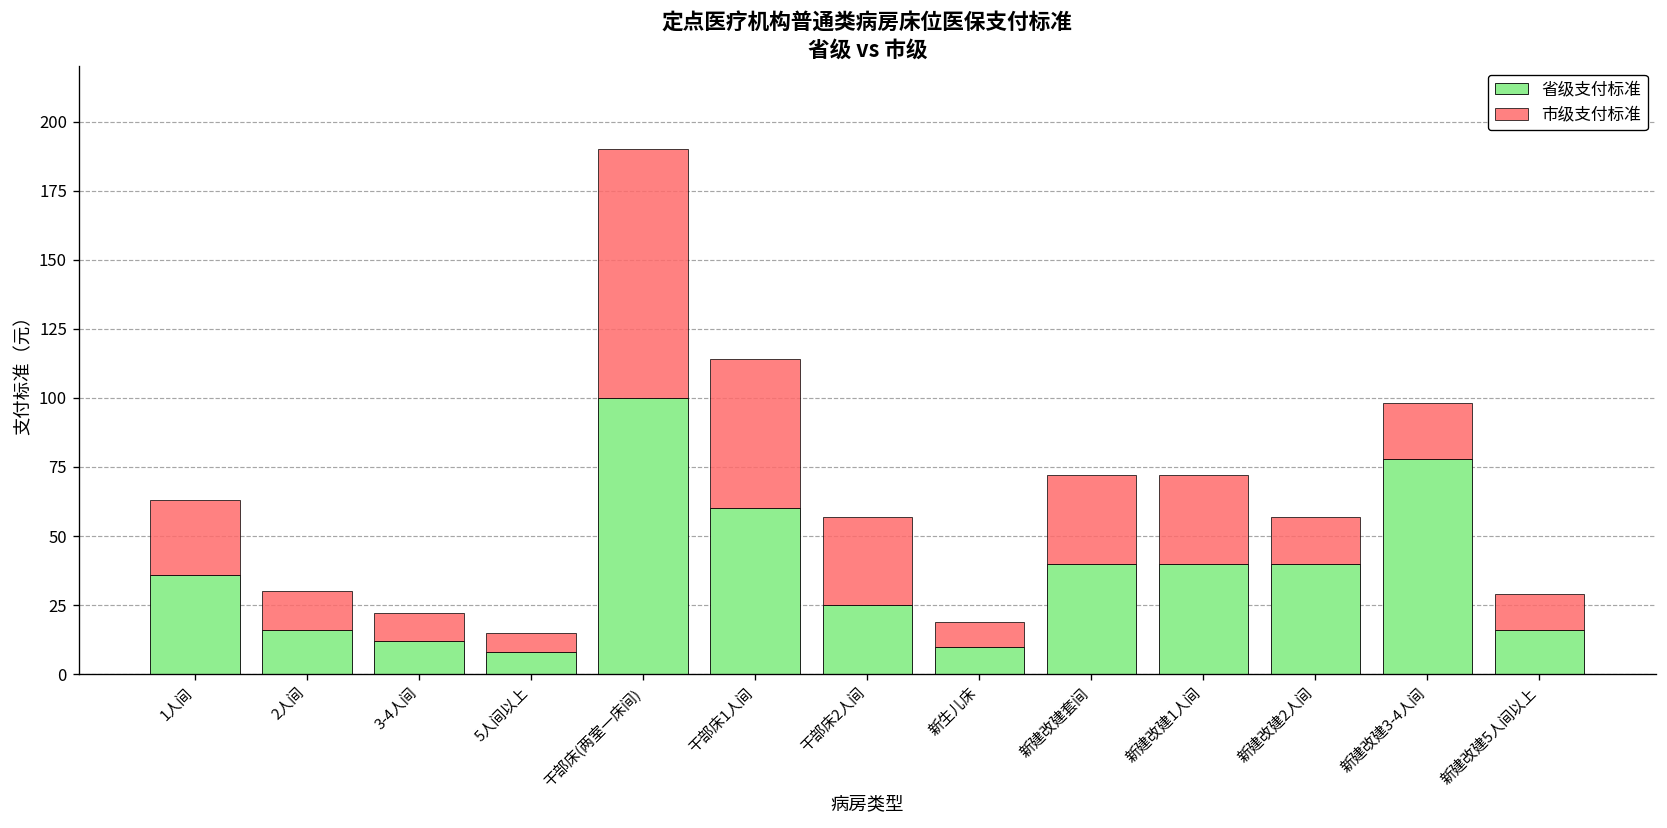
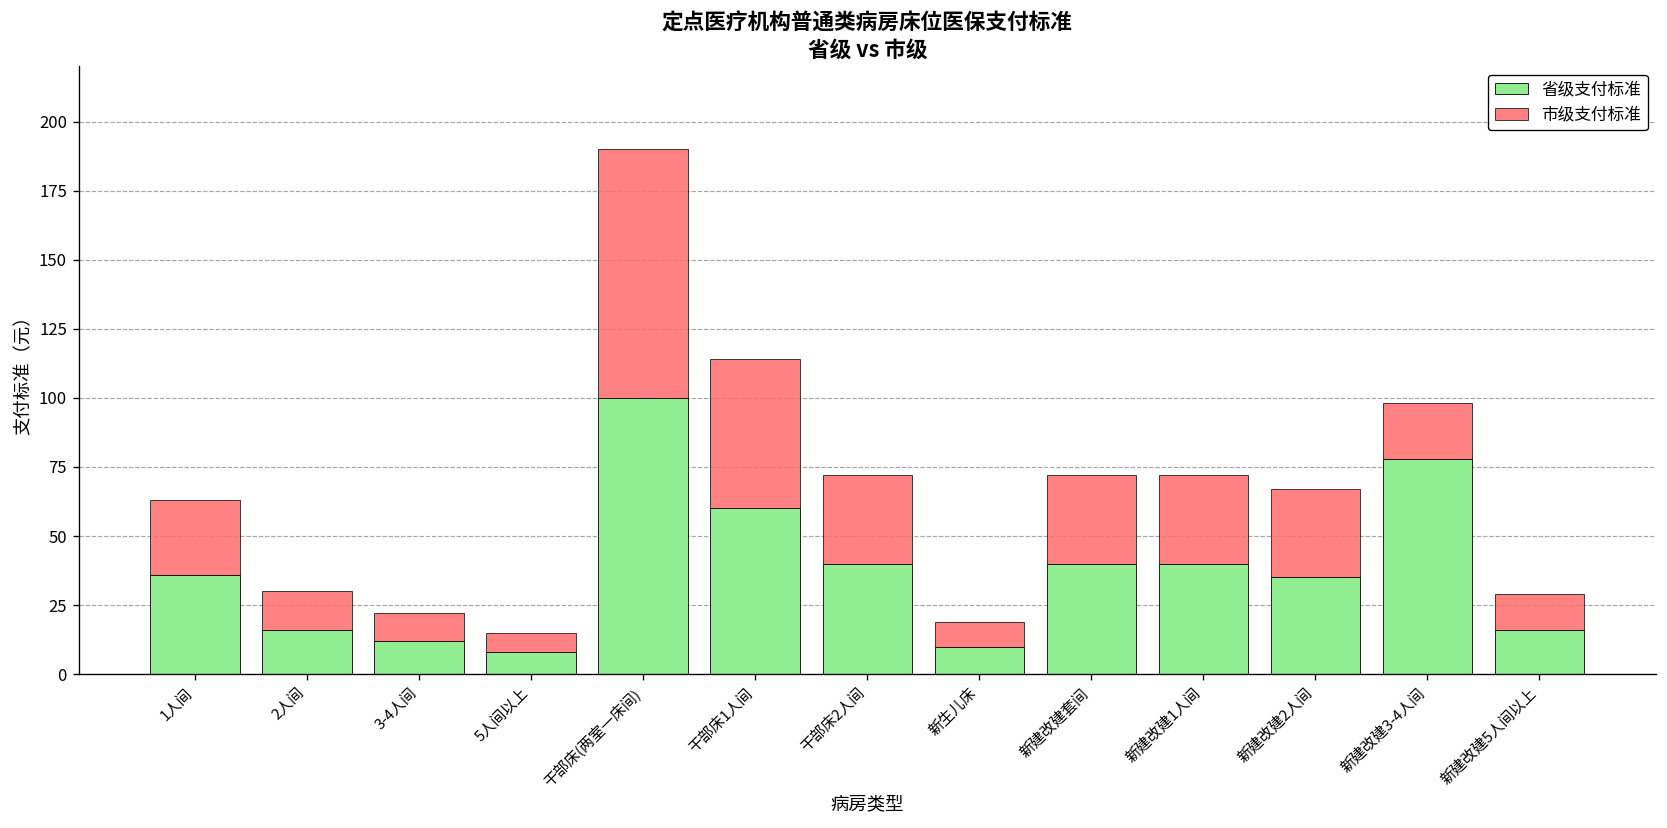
省级支付标准, 干部床2人间: 25 -> 40
省级支付标准, 新建改建2人间: 40 -> 35
市级支付标准, 新建改建2人间: 17 -> 32
